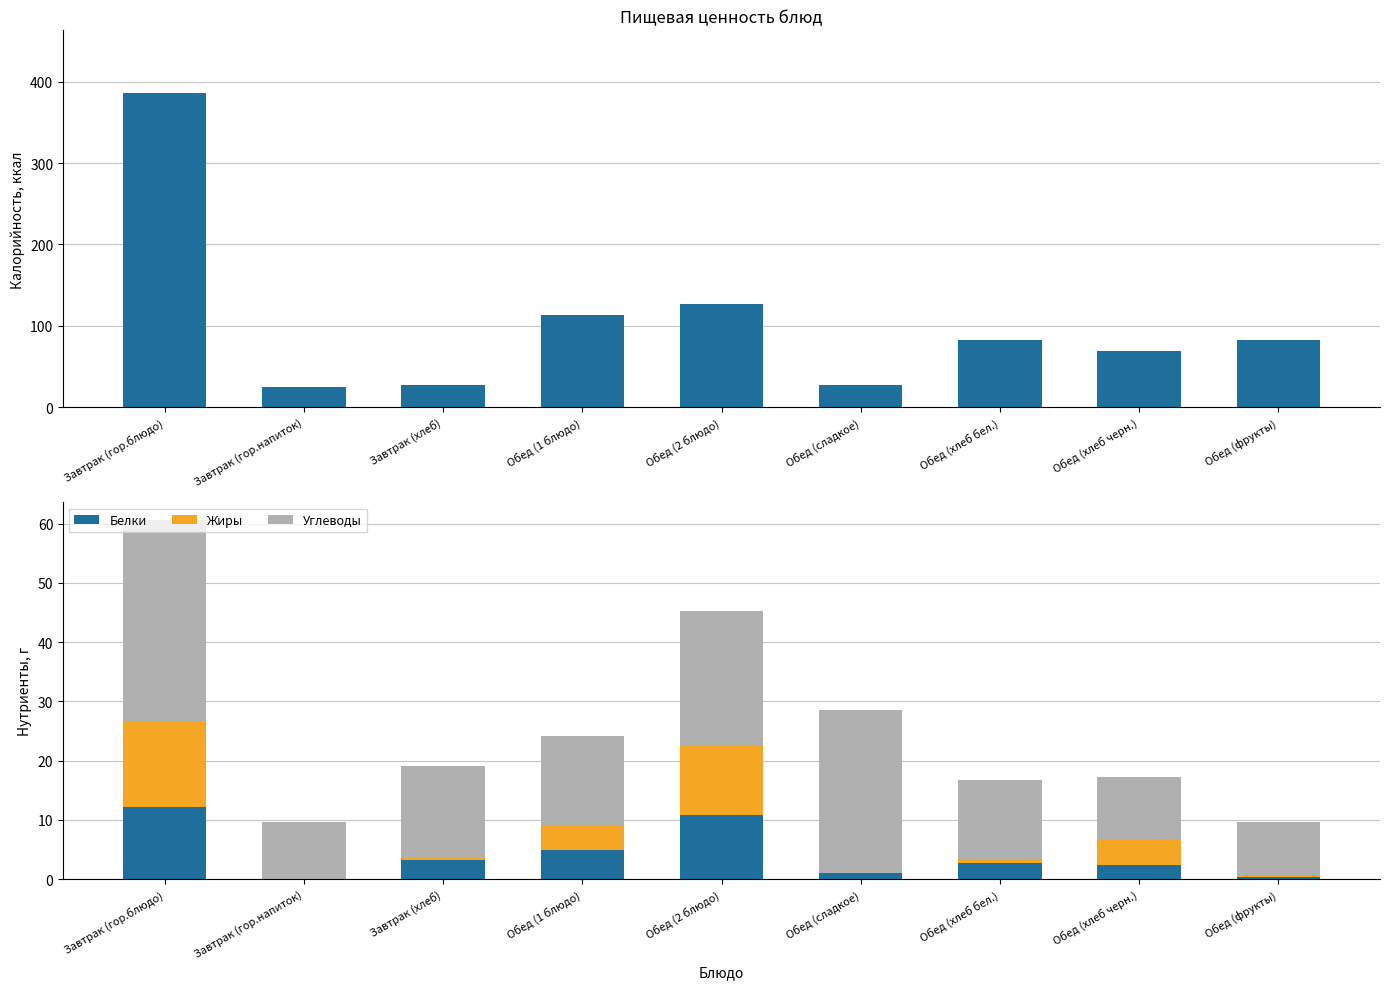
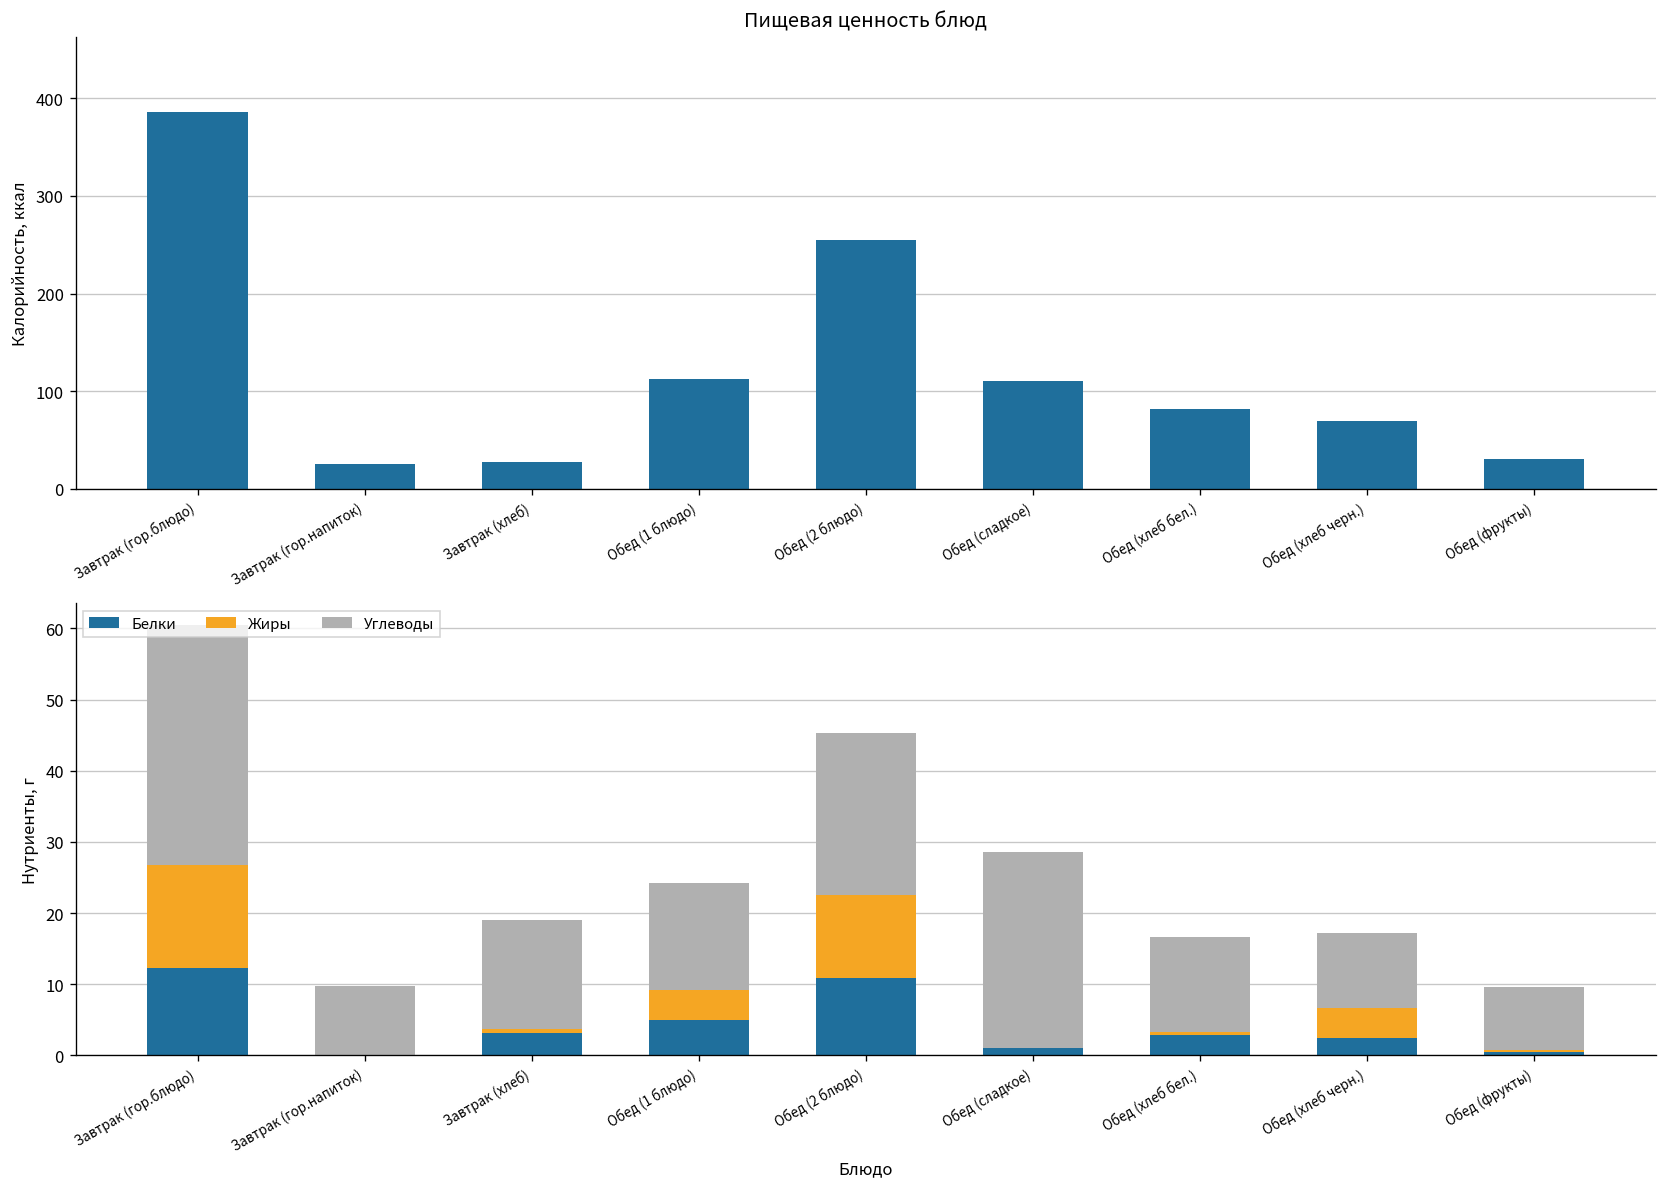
Пищевая ценность блюд, Обед (2 блюдо): 130 -> 260
Пищевая ценность блюд, Обед (сладкое): 30 -> 110
Пищевая ценность блюд, Обед (фрукты): 80 -> 30
